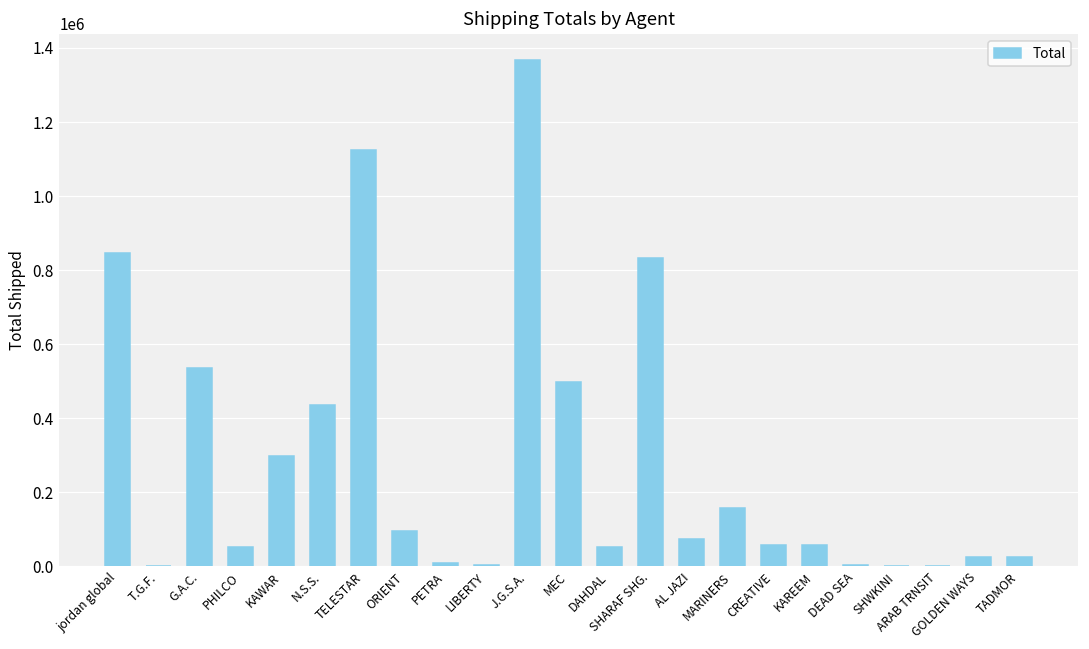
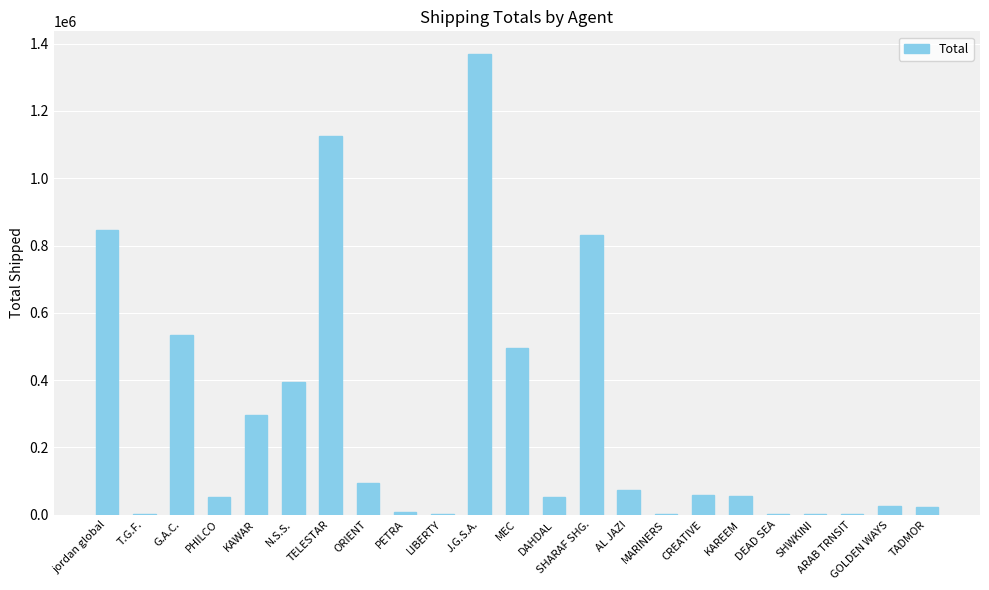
N.S.S.: 440000 -> 390000
MARINERS: 160000 -> 0
